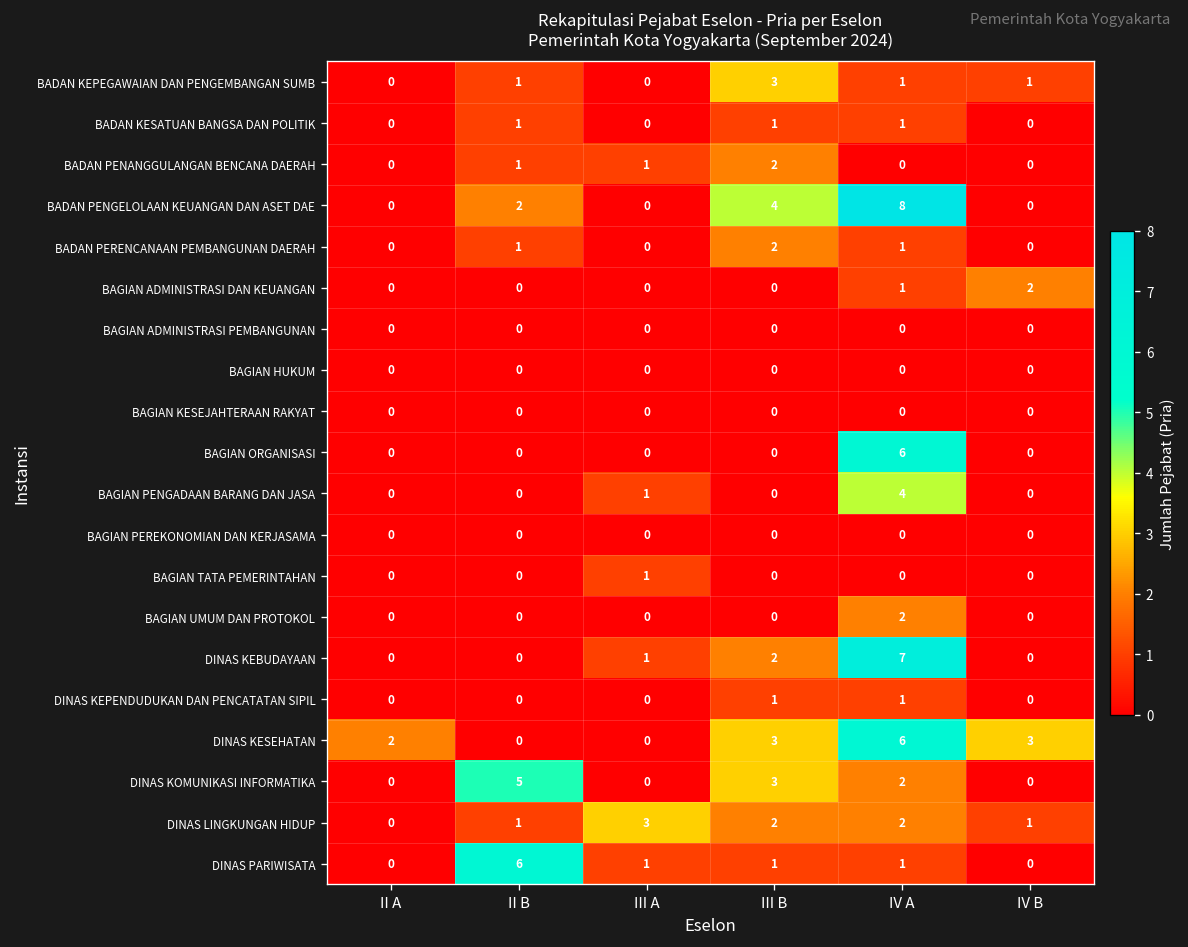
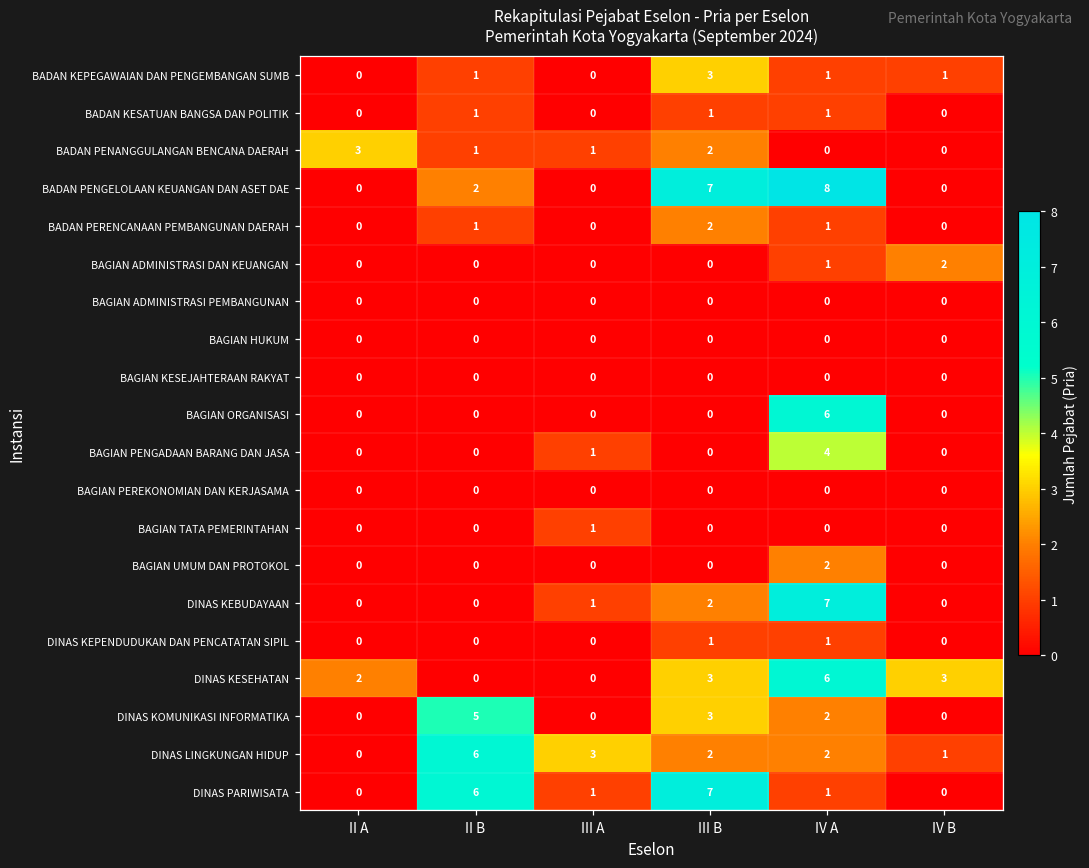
BADAN PENANGGULANGAN BENCANA DAERAH, II A: 0 -> 3
BADAN PENGELOLAAN KEUANGAN DAN ASET DAE, III B: 4 -> 7
DINAS LINGKUNGAN HIDUP, II B: 1 -> 6
DINAS PARIWISATA, III B: 1 -> 7
